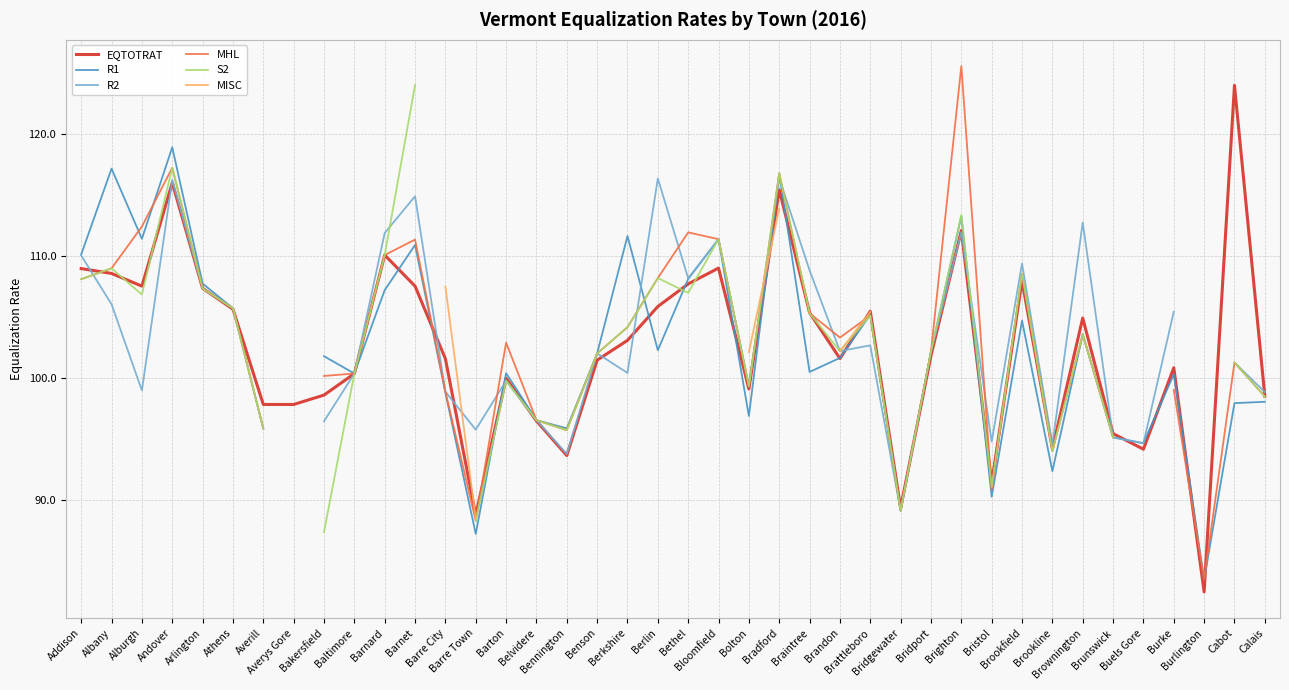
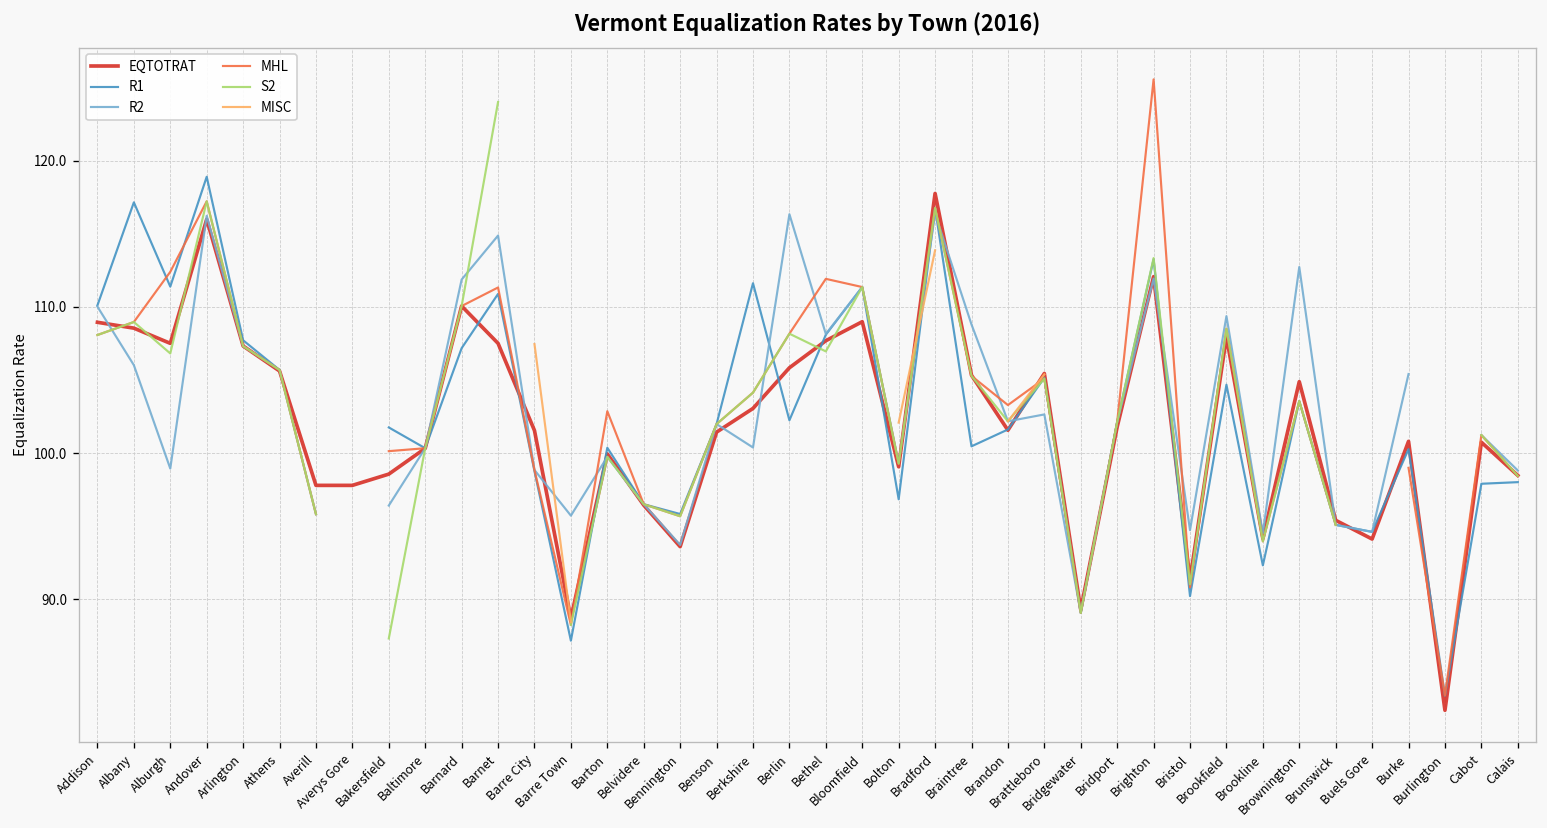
EQTOTRAT, Bradford: 115.4 -> 117.8
EQTOTRAT, Cabot: 124.0 -> 100.8
